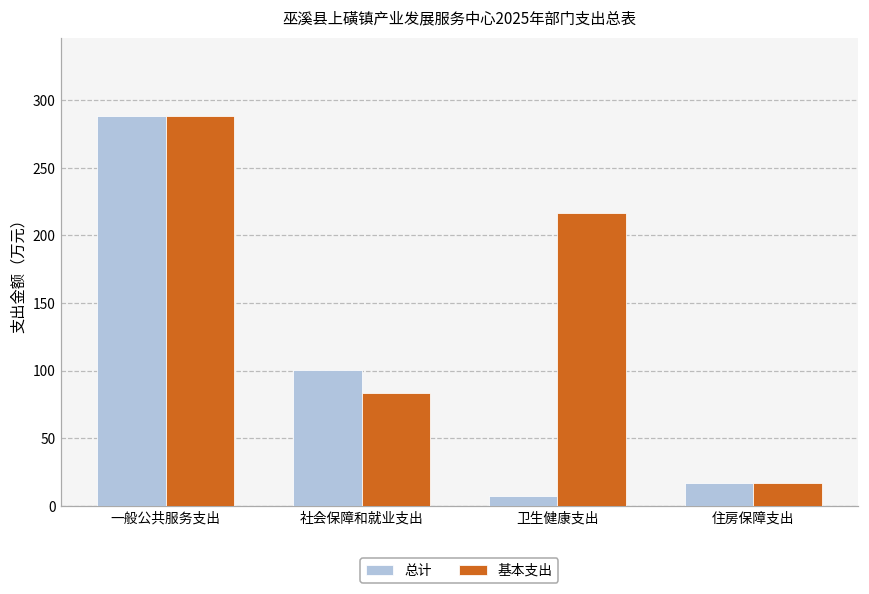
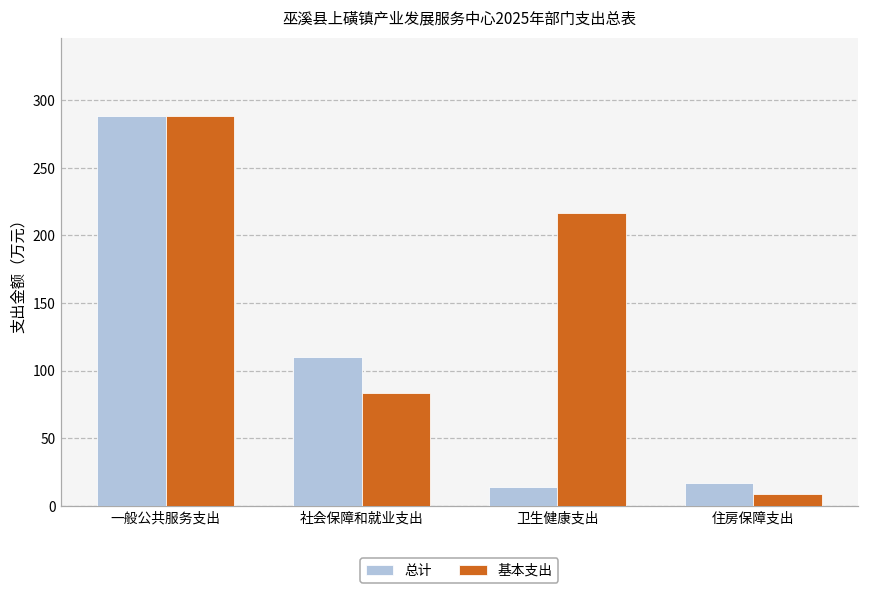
总计, 社会保障和就业支出: 101 -> 110
总计, 卫生健康支出: 7 -> 14
基本支出, 住房保障支出: 17 -> 9
